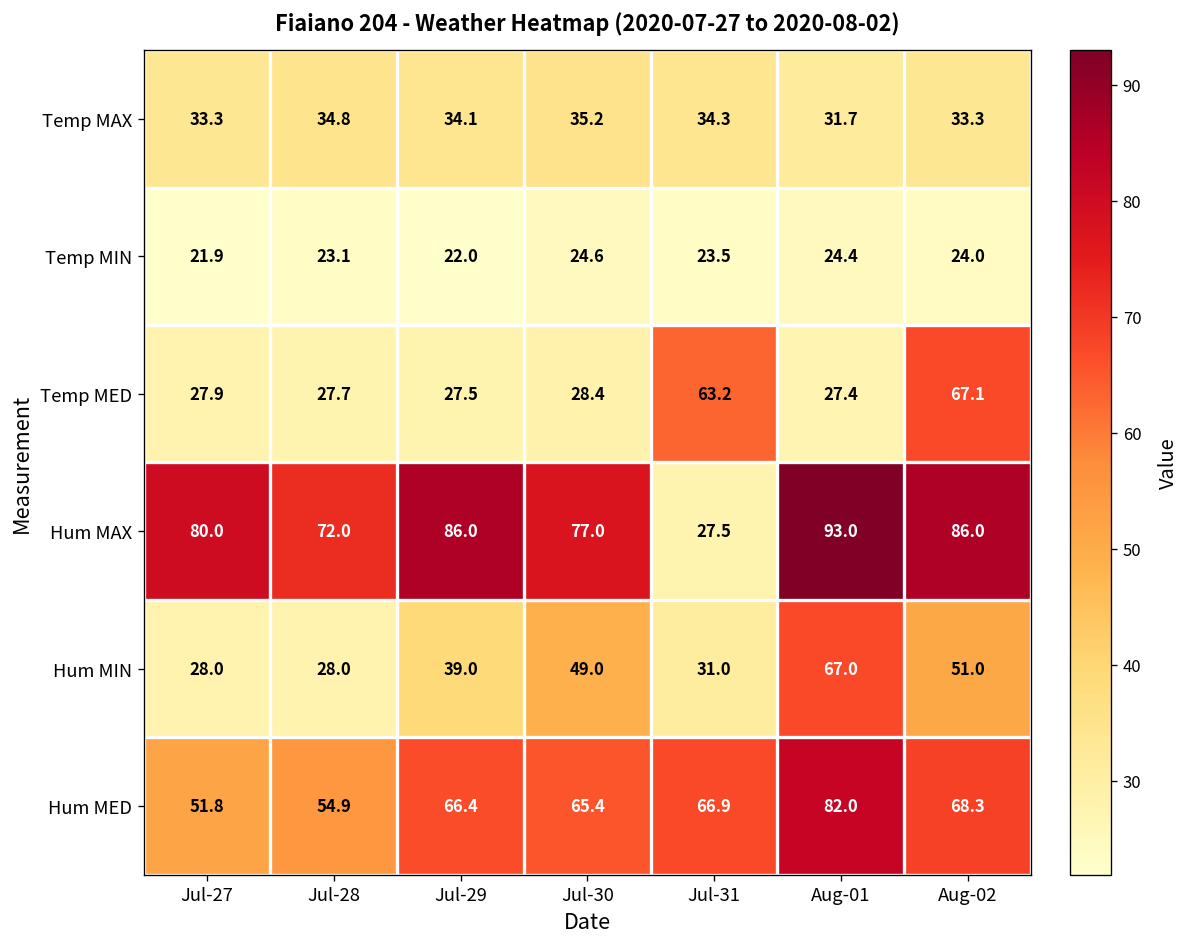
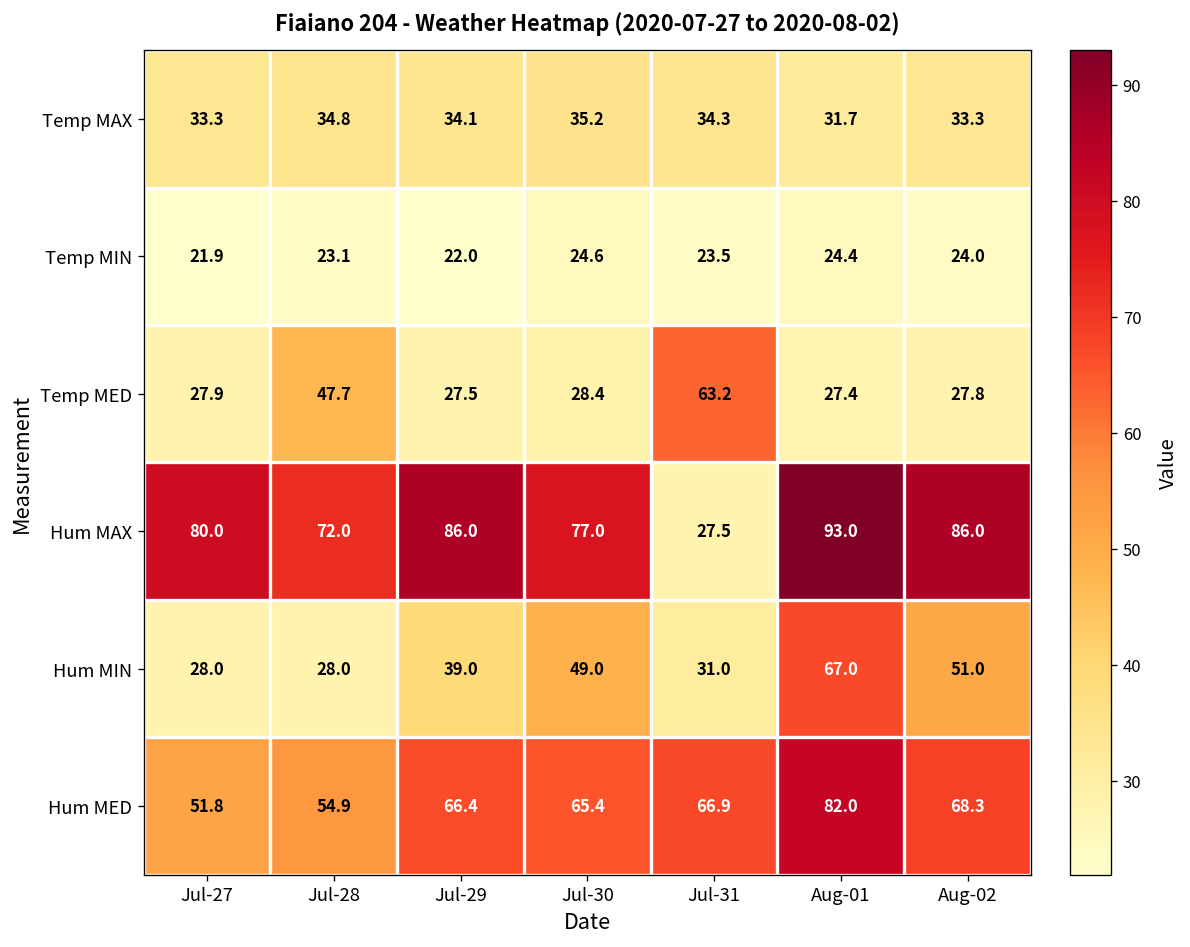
Temp MED, Jul-28: 27.7 -> 47.7
Temp MED, Aug-02: 67.1 -> 27.8
